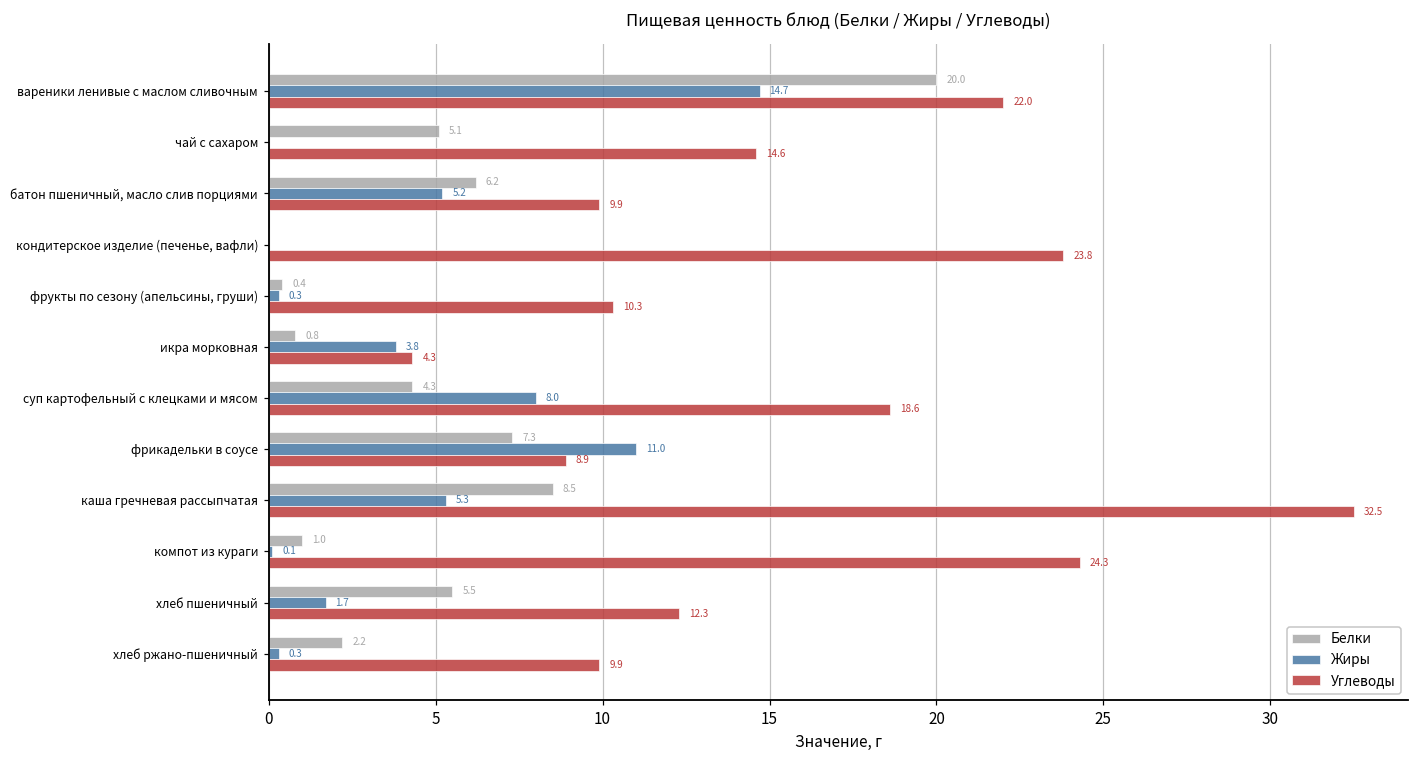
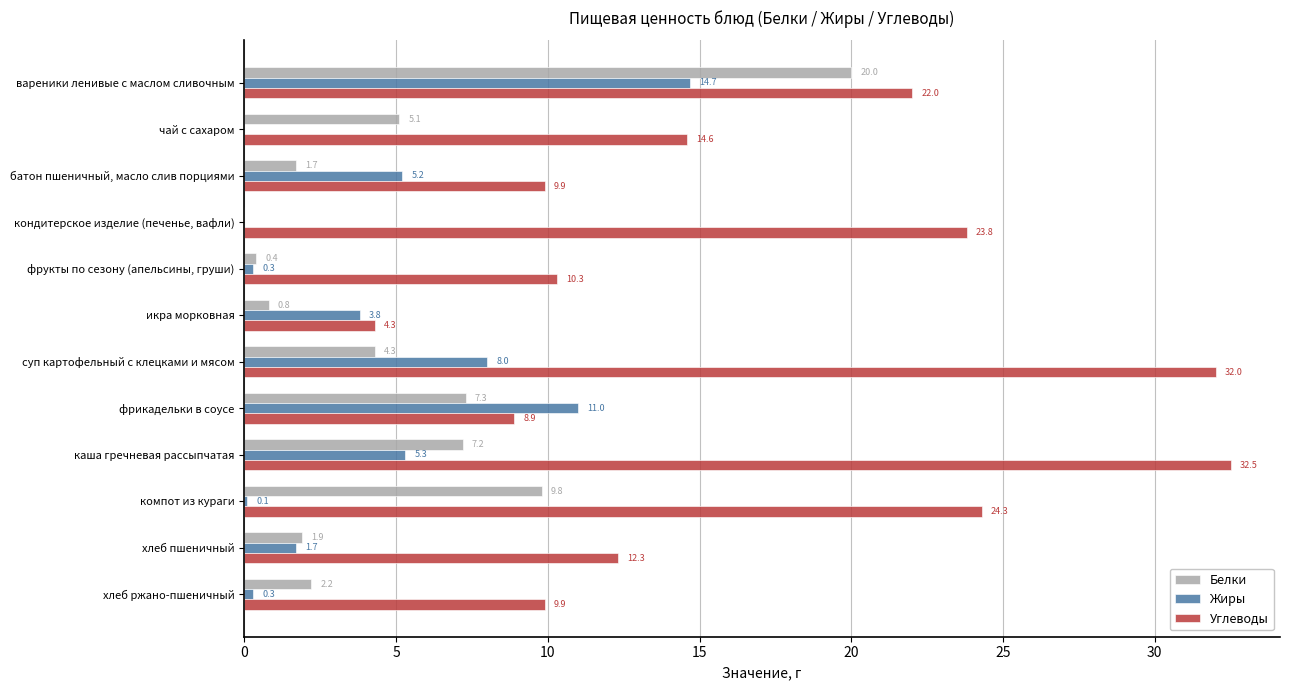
Белки, батон пшеничный, масло слив порциями: 6.2 -> 1.7
Углеводы, суп картофельный с клецками и мясом: 18.6 -> 32.0
Белки, каша гречневая рассыпчатая: 8.5 -> 7.2
Белки, компот из кураги: 1.0 -> 9.8
Белки, хлеб пшеничный: 5.5 -> 1.9
